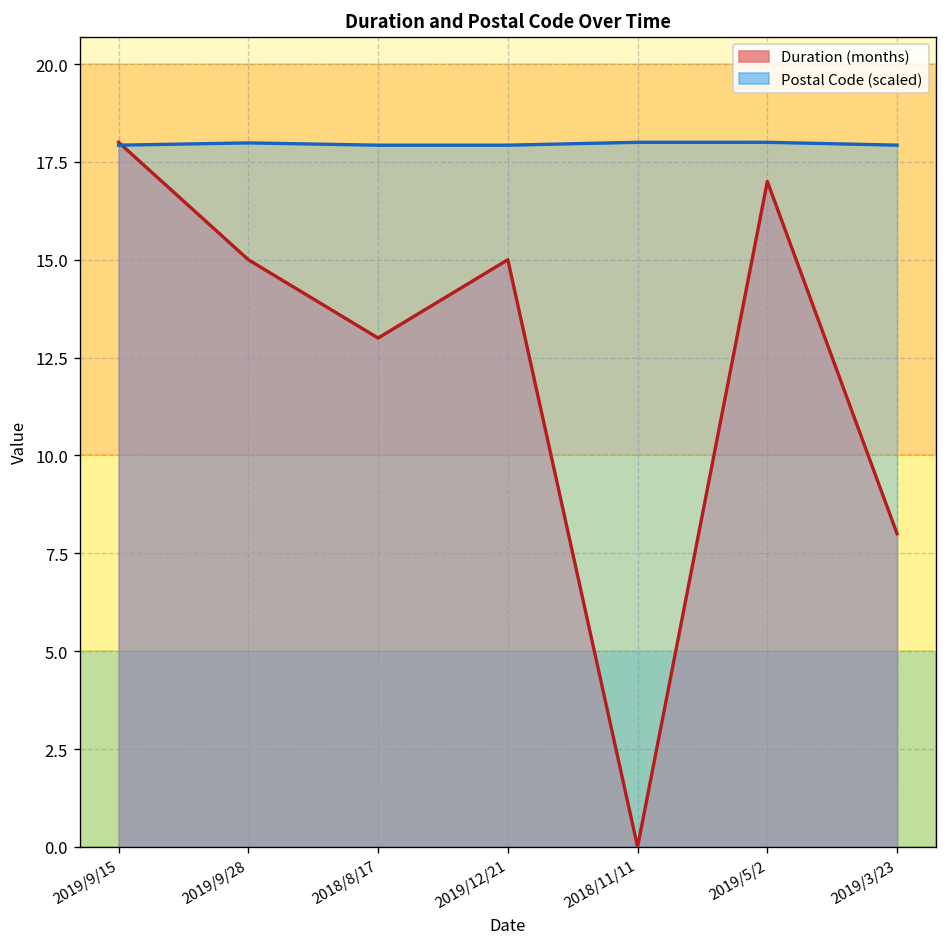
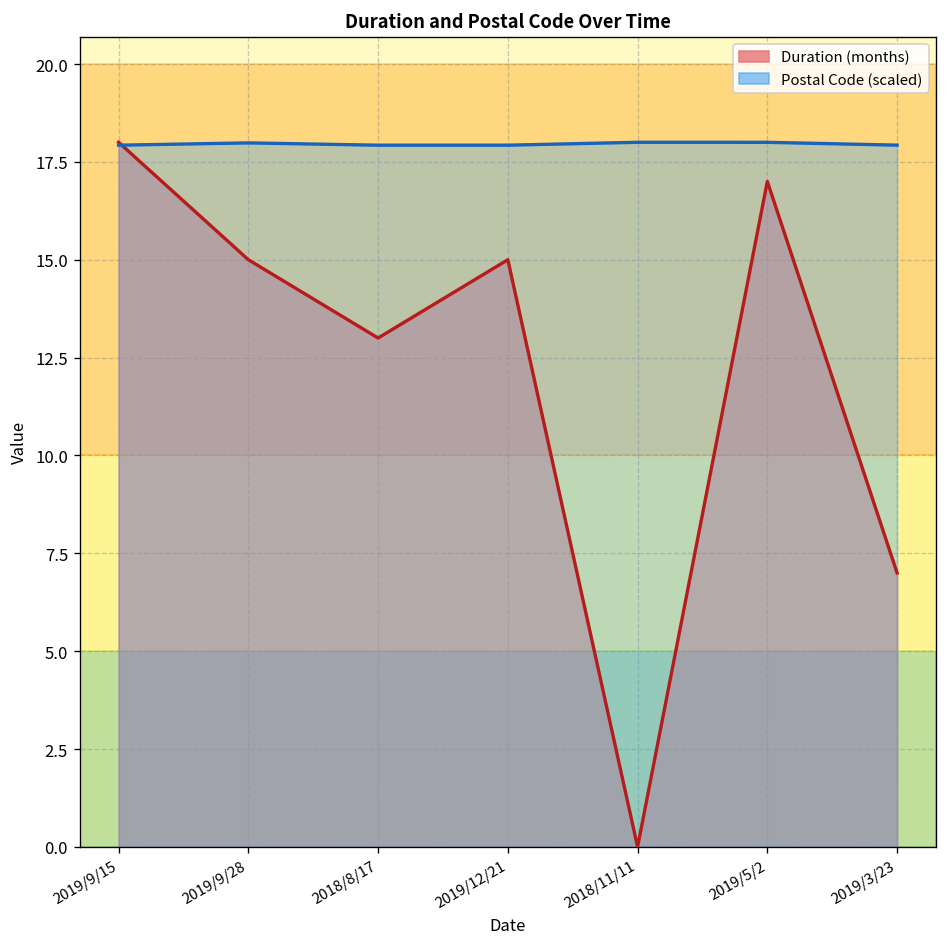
Duration (months), 2019/3/23: 8 -> 7
